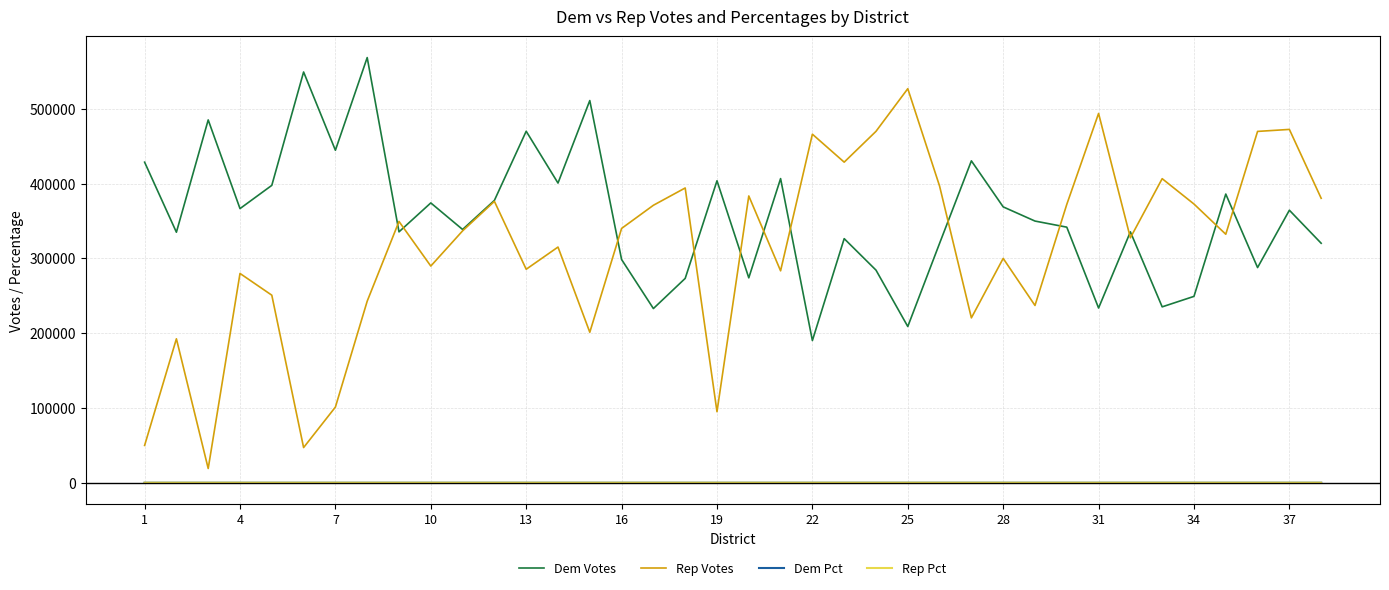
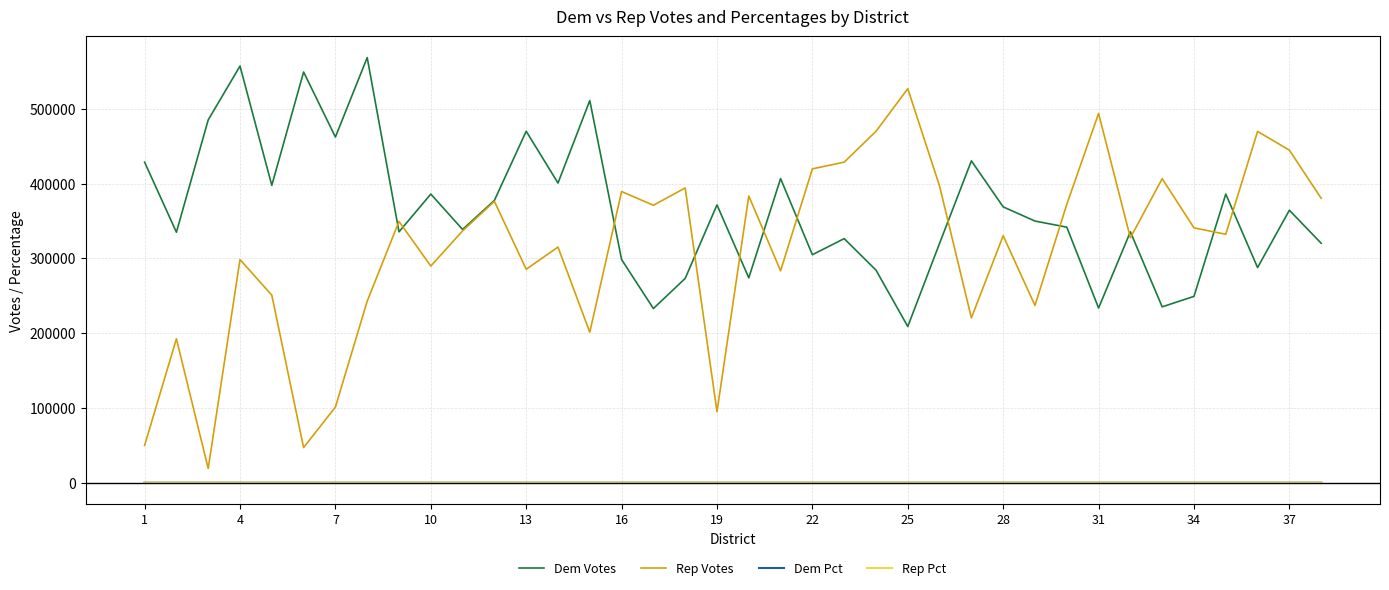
Dem Votes, 4: 370000 -> 560000
Rep Votes, 4: 280000 -> 300000
Dem Votes, 7: 440000 -> 460000
Dem Votes, 10: 370000 -> 390000
Rep Votes, 16: 340000 -> 390000
Dem Votes, 19: 400000 -> 370000
Dem Votes, 22: 190000 -> 300000
Rep Votes, 22: 470000 -> 420000
Rep Votes, 28: 300000 -> 330000
Rep Votes, 34: 370000 -> 340000
Rep Votes, 37: 470000 -> 440000
